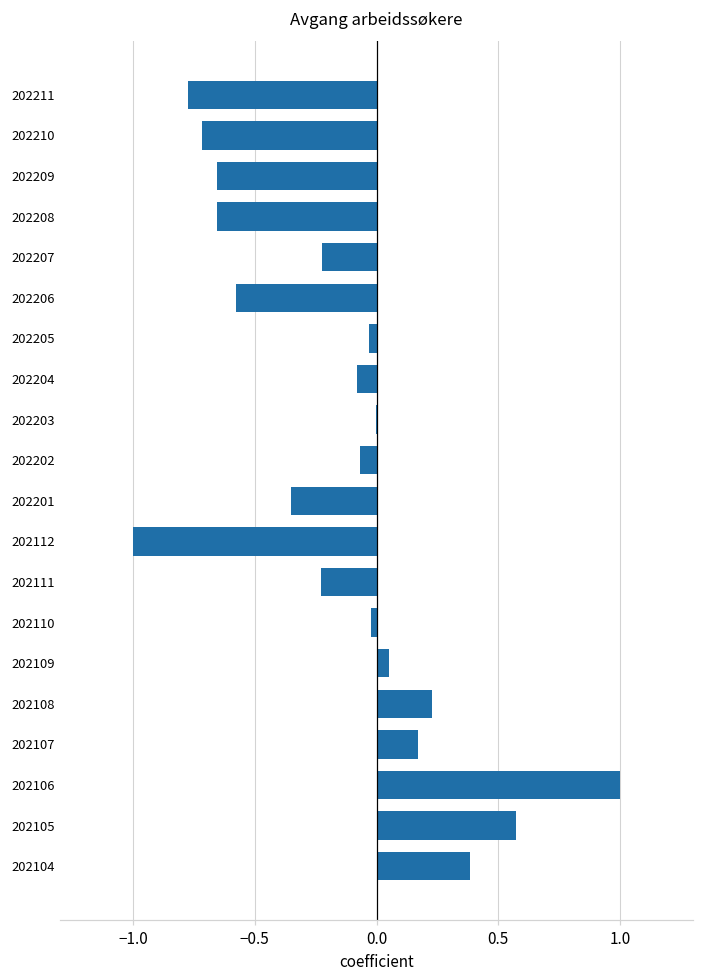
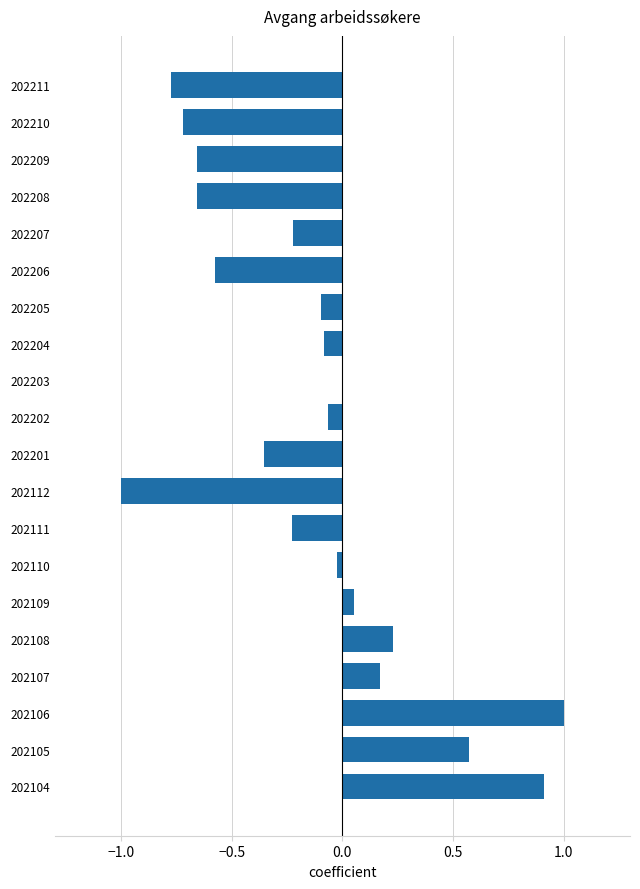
202205: -0.03 -> -0.10
202104: 0.39 -> 0.91
